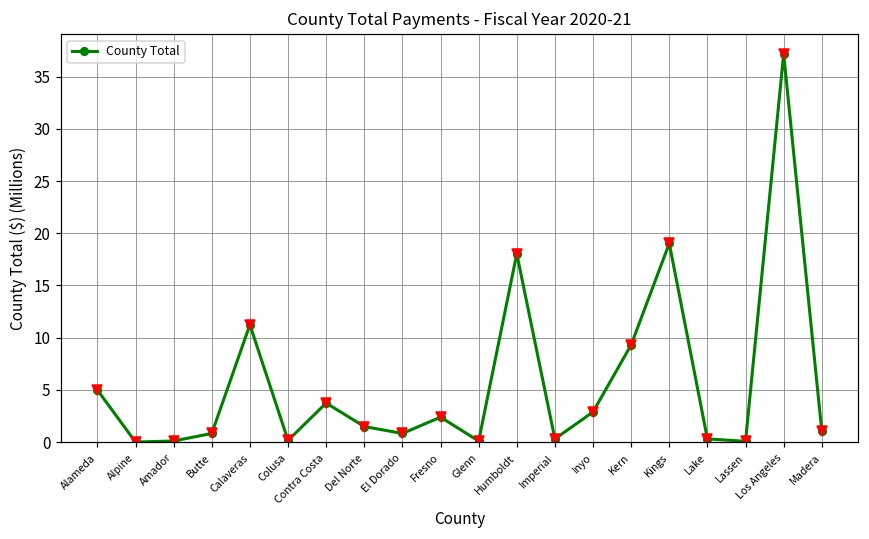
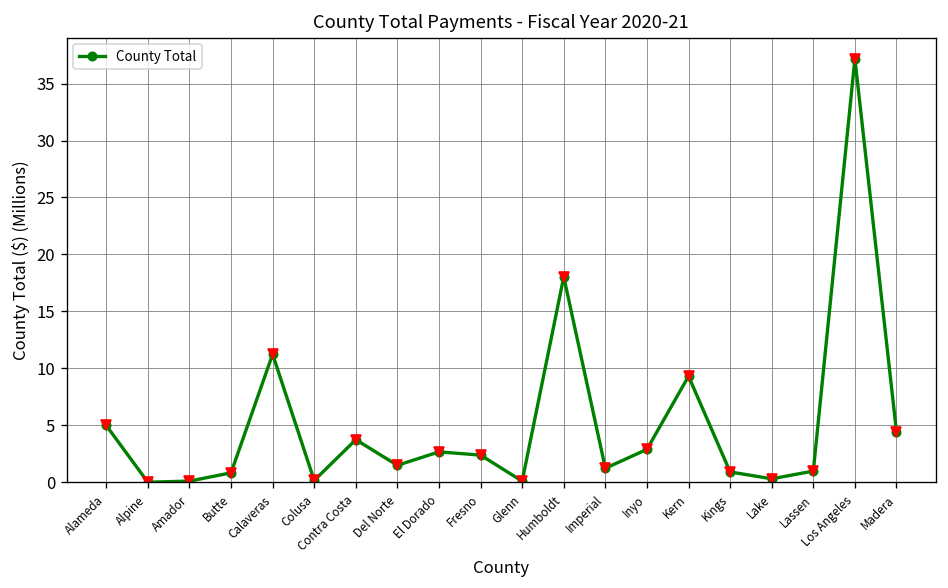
El Dorado: 1 -> 3
Imperial: 0 -> 1
Kings: 19 -> 1
Lassen: 0 -> 1
Madera: 1 -> 4
